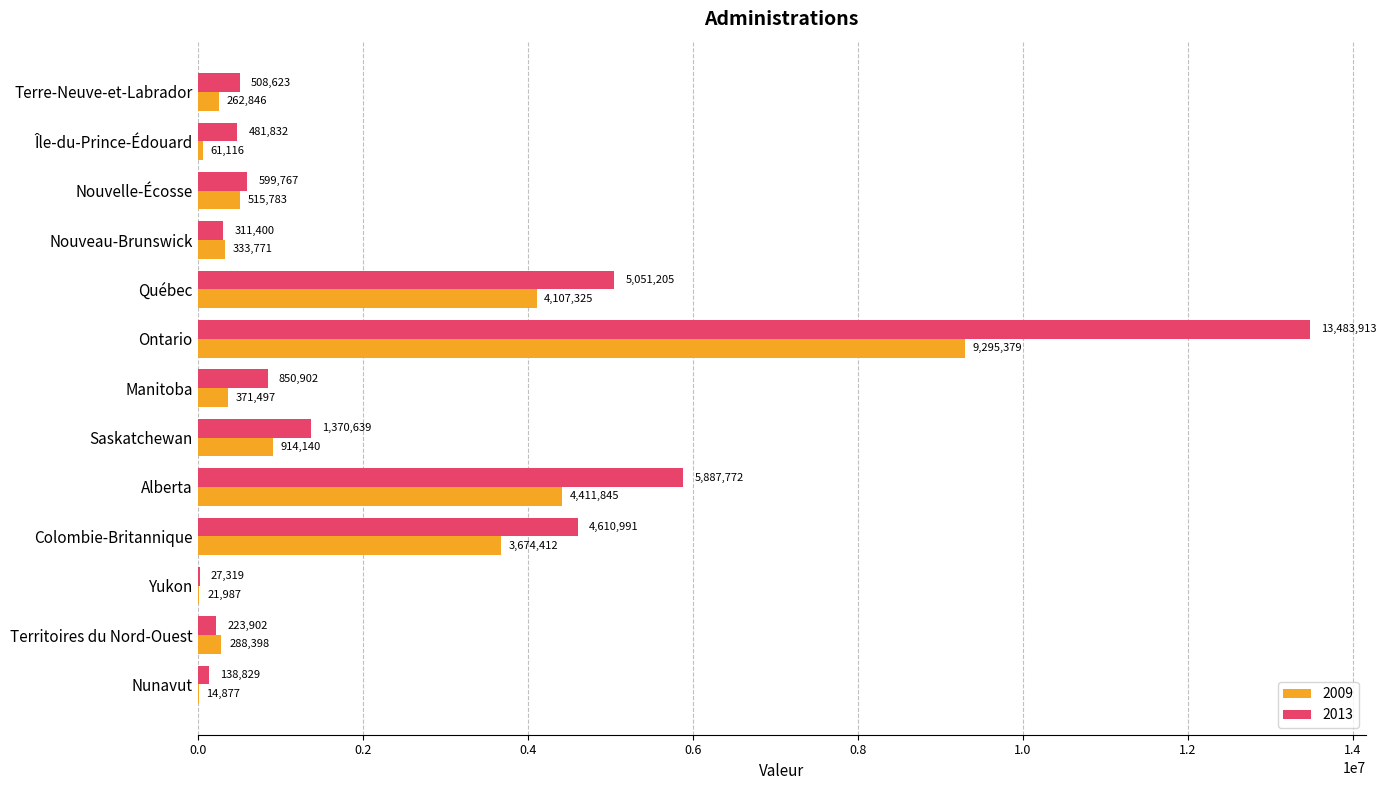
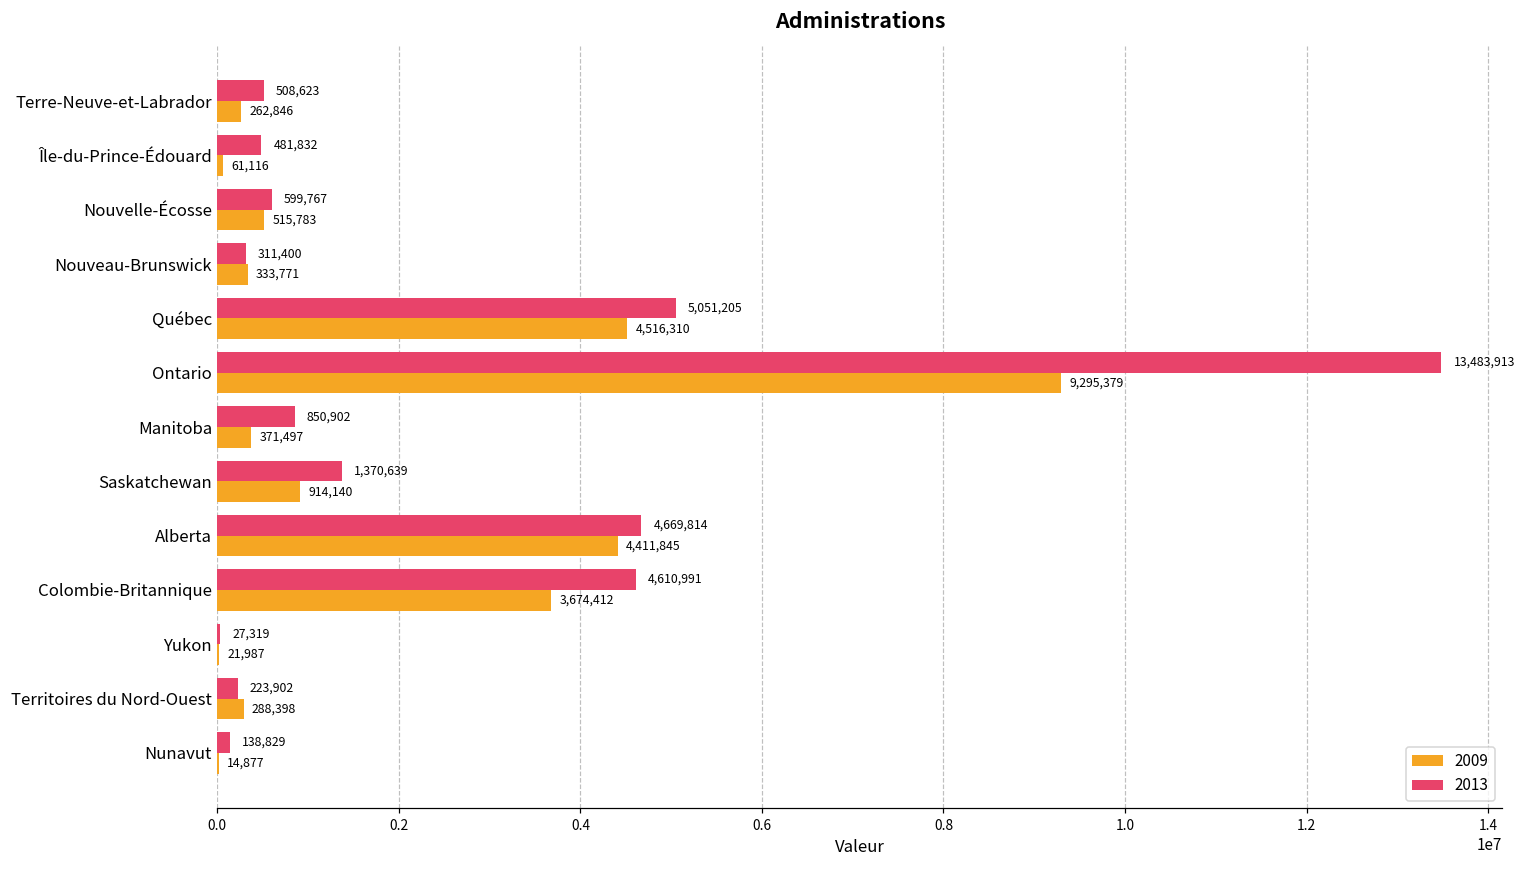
2009, Québec: 4,107,325 -> 4,516,310
2013, Alberta: 5,887,772 -> 4,669,814
